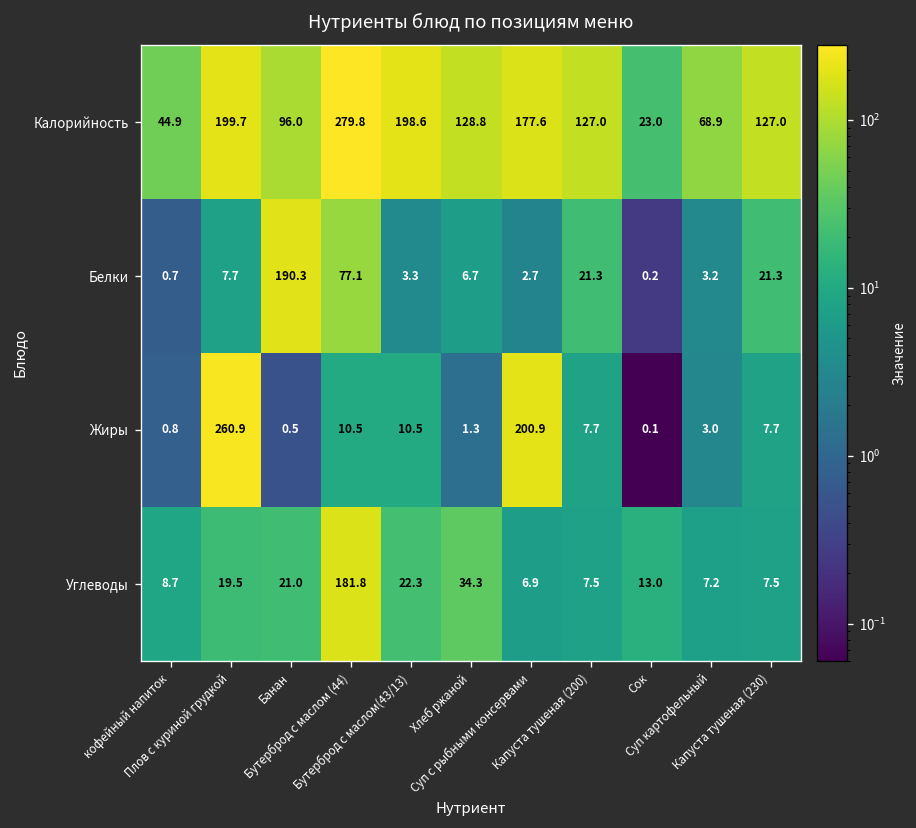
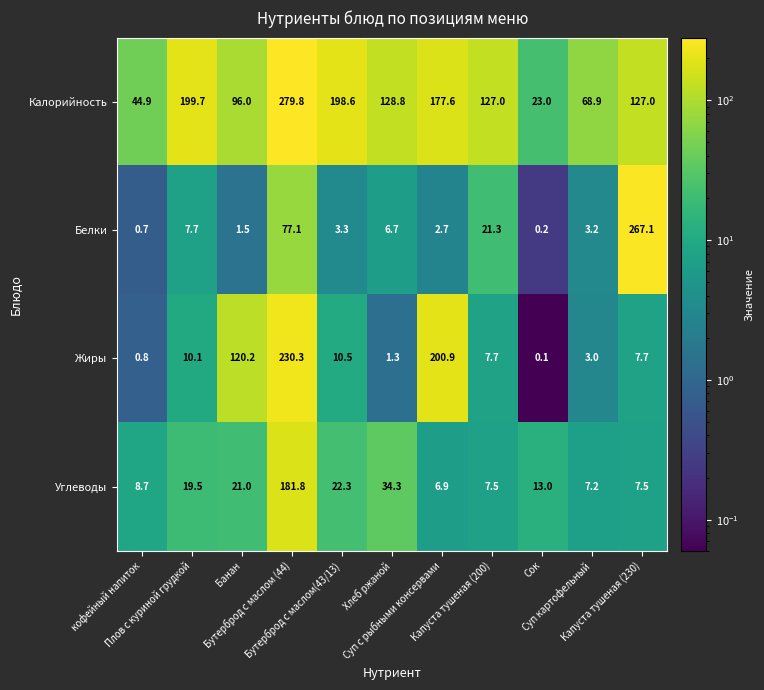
Белки, Банан: 190.3 -> 1.5
Белки, Капуста тушеная (230): 21.3 -> 267.1
Жиры, Плов с куриной грудкой: 260.9 -> 10.1
Жиры, Банан: 0.5 -> 120.2
Жиры, Бутерброд с маслом (44): 10.5 -> 230.3
